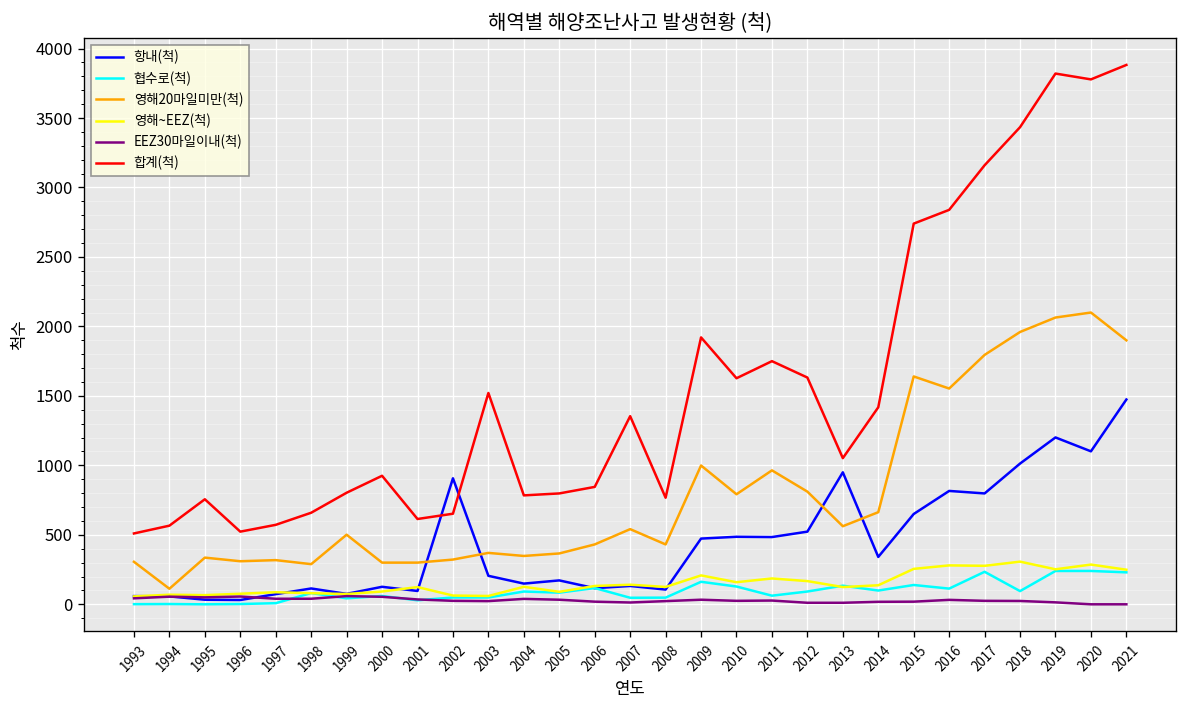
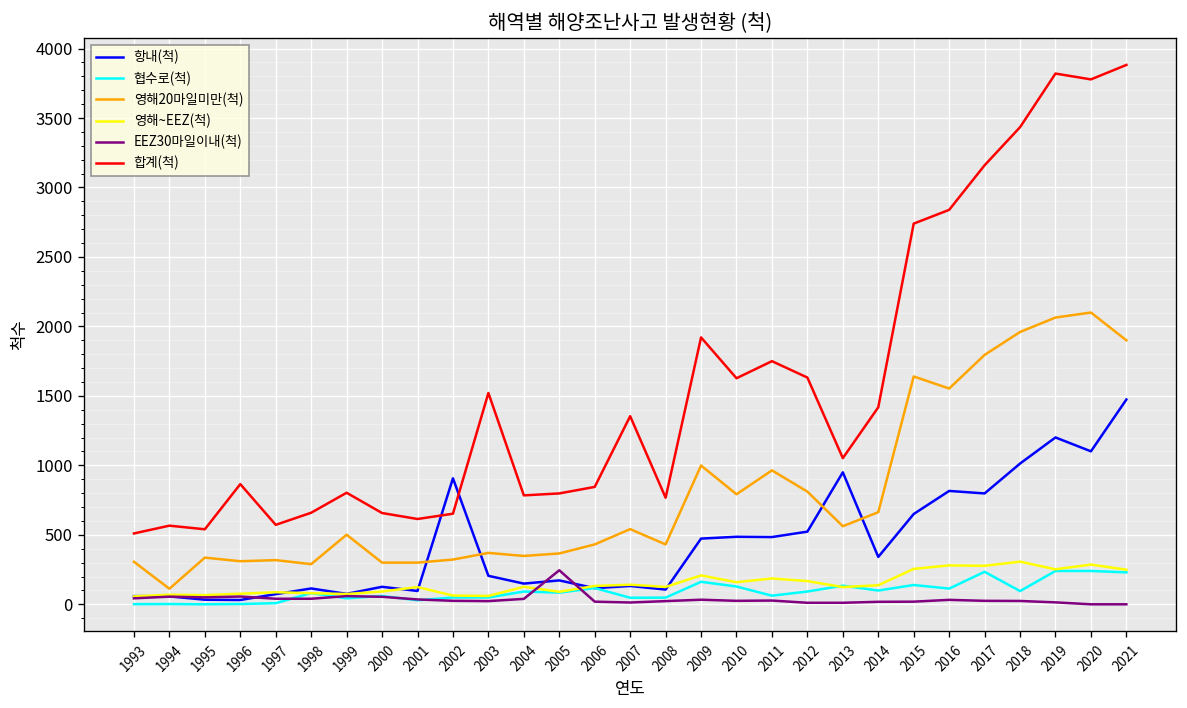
합계(척), 1995: 760 -> 540
합계(척), 1996: 520 -> 870
합계(척), 2000: 930 -> 660
EEZ30마일이내(척), 2005: 30 -> 250
